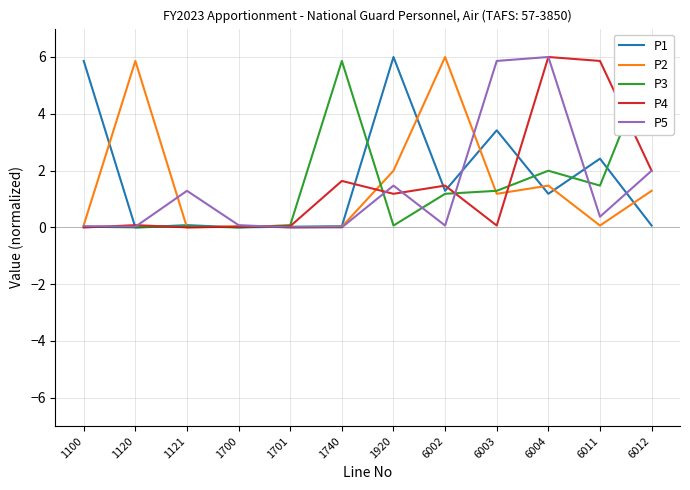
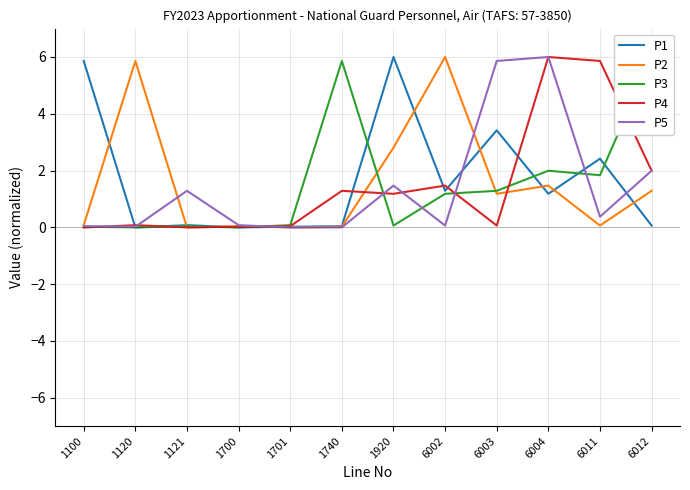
P4, 1740: 1.6 -> 1.3
P2, 1920: 2.0 -> 2.8
P3, 6011: 1.5 -> 1.8
